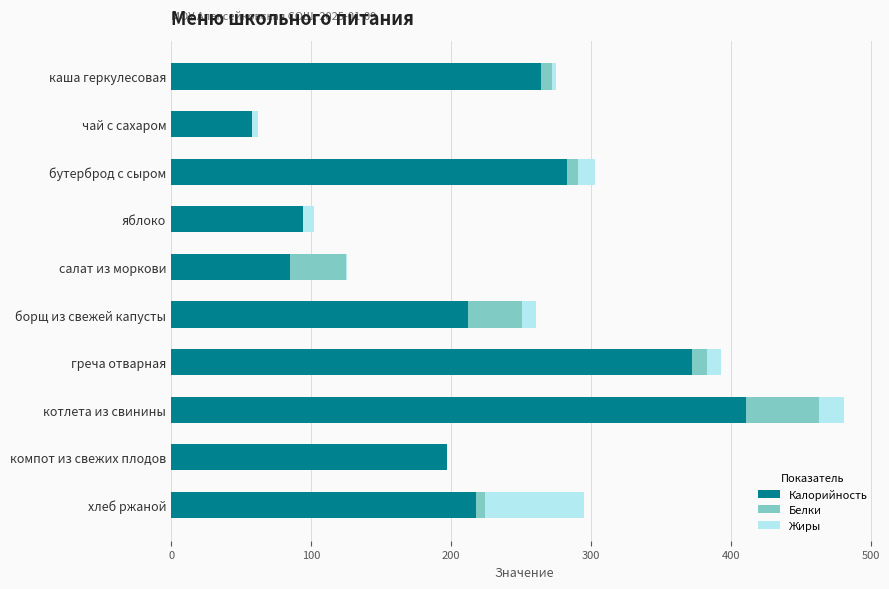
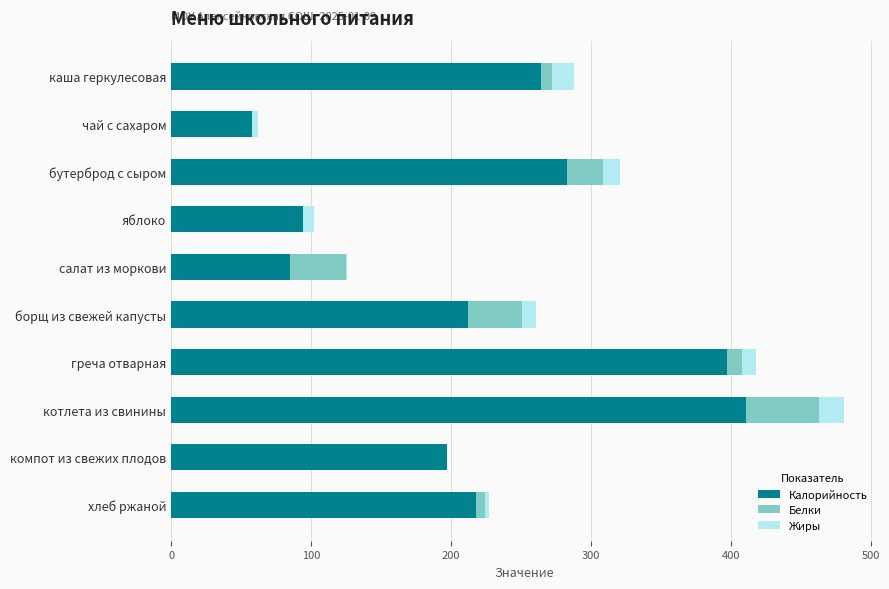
Жиры, каша геркулесовая: 3 -> 16
Белки, бутерброд с сыром: 8 -> 26
Калорийность, греча отварная: 372 -> 397
Жиры, хлеб ржаной: 71 -> 3
